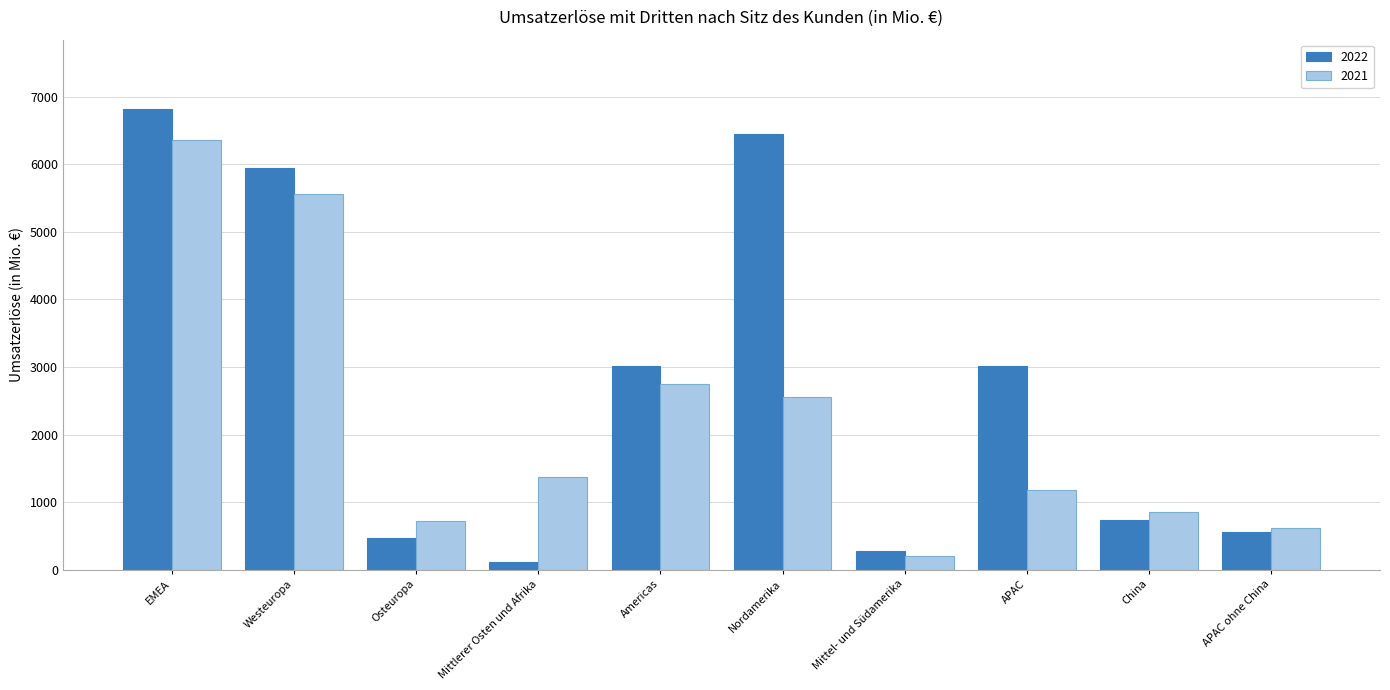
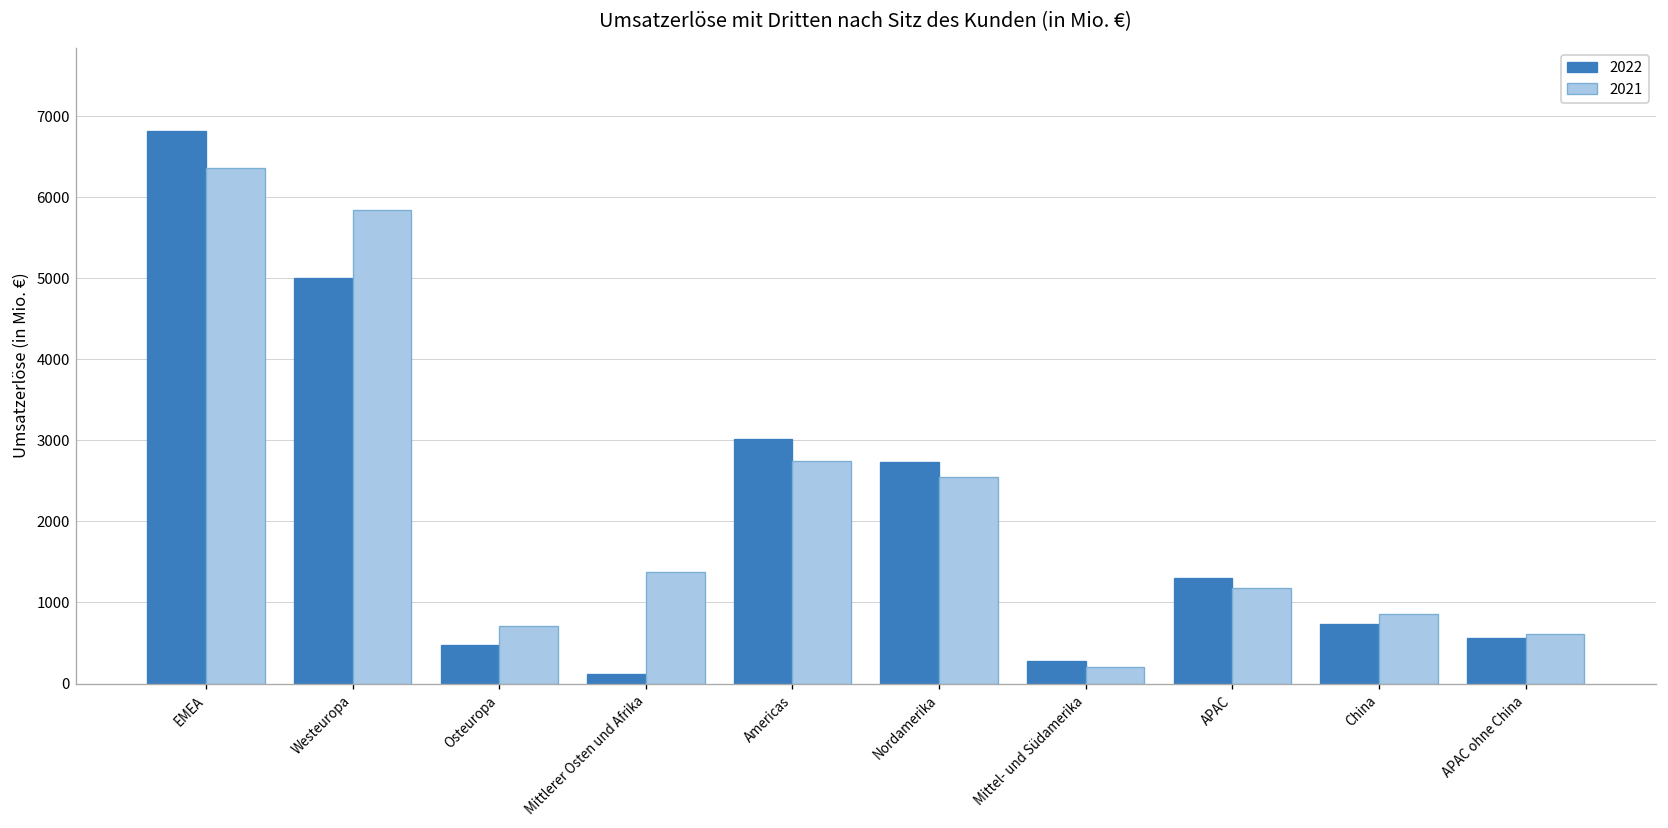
2022, Westeuropa: 5900 -> 5000
2021, Westeuropa: 5600 -> 5800
2022, Nordamerika: 6500 -> 2700
2022, APAC: 3000 -> 1300
